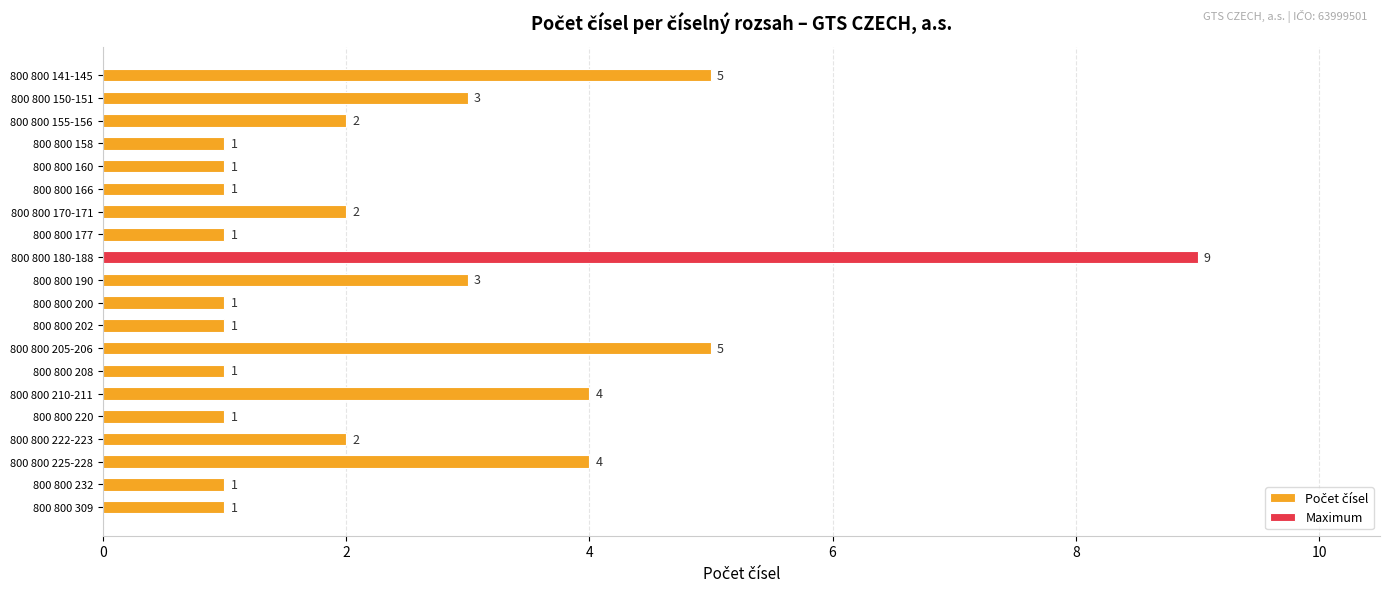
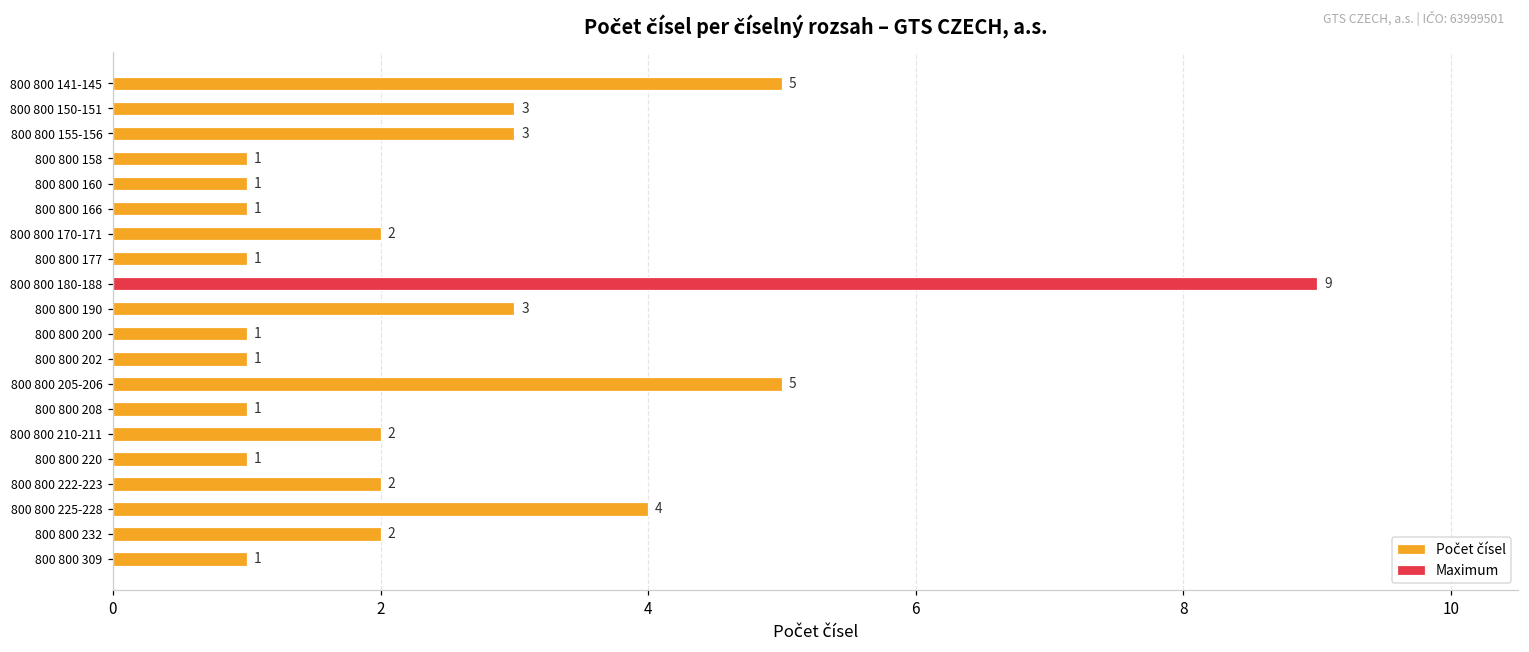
Počet čísel, 800 800 155-156: 2 -> 3
Počet čísel, 800 800 210-211: 4 -> 2
Počet čísel, 800 800 232: 1 -> 2
